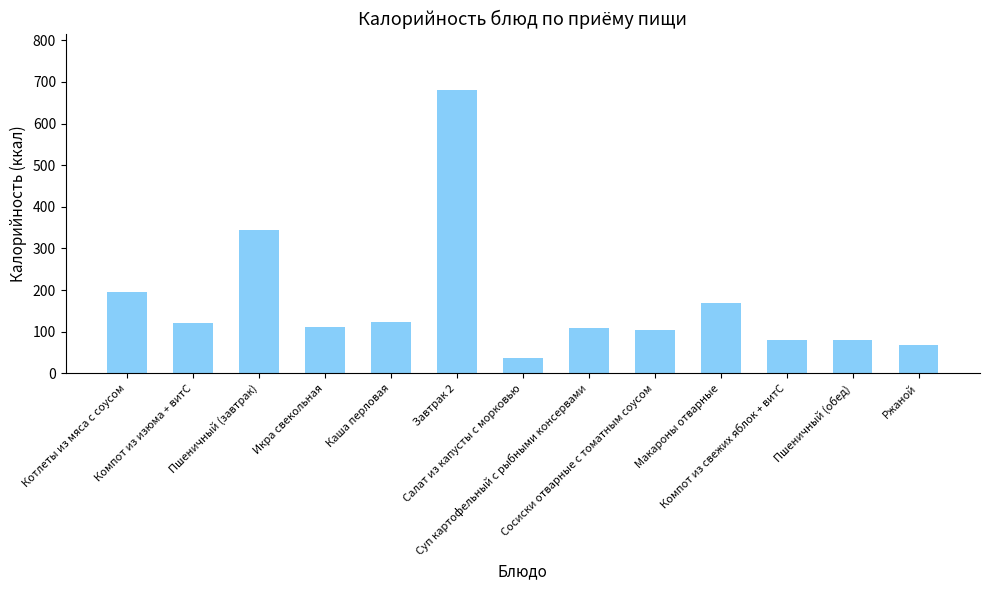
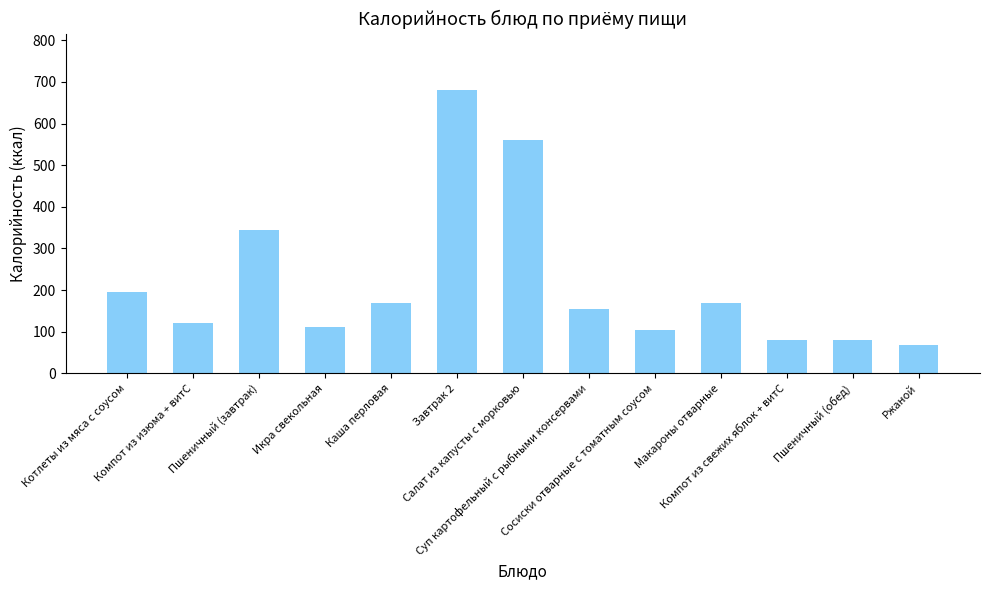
Каша перловая: 120 -> 170
Салат из капусты с морковью: 40 -> 560
Суп картофельный с рыбными консервами: 110 -> 160
